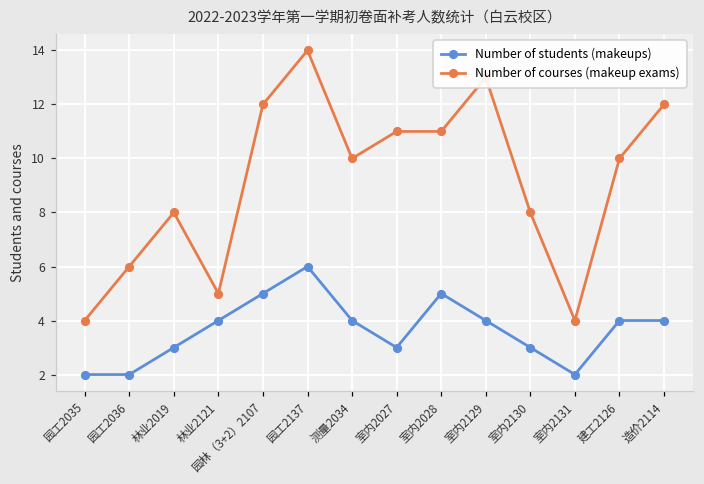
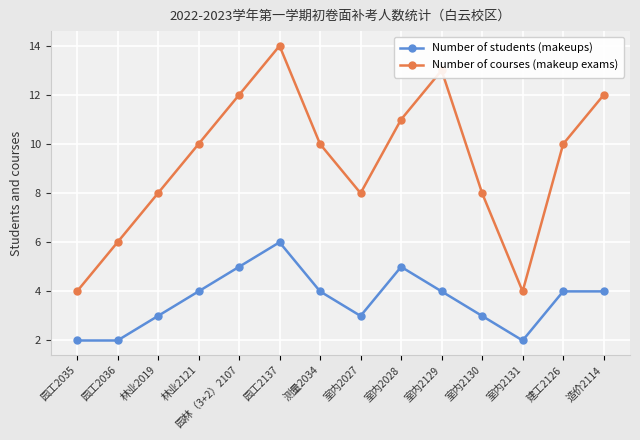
Number of courses (makeup exams), 林业2121: 5 -> 10
Number of courses (makeup exams), 室内2027: 11 -> 8
